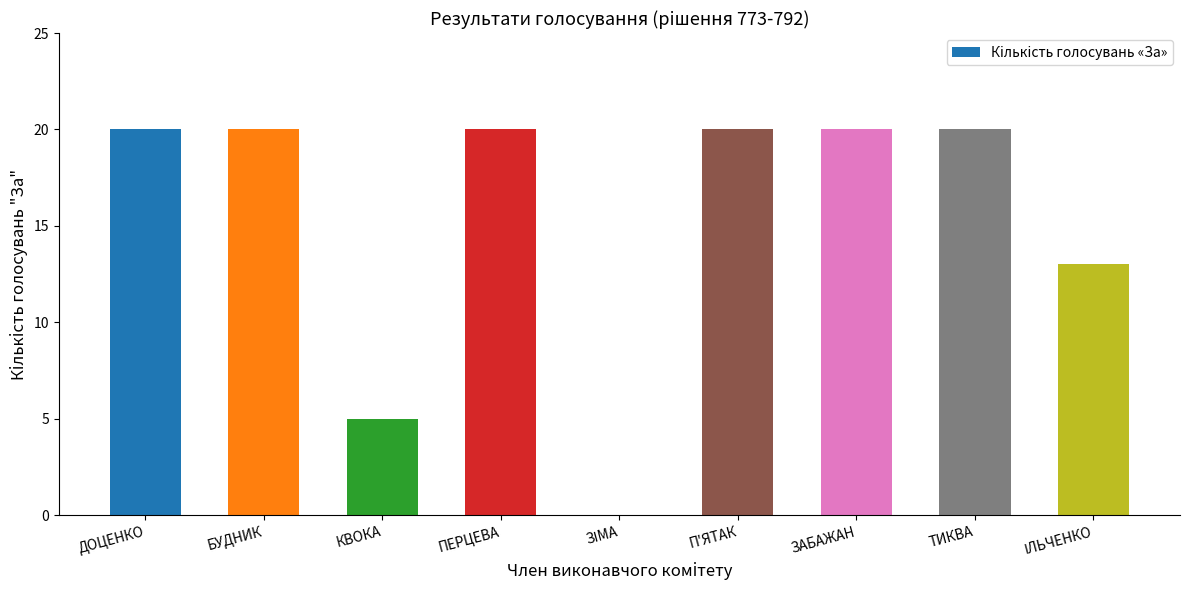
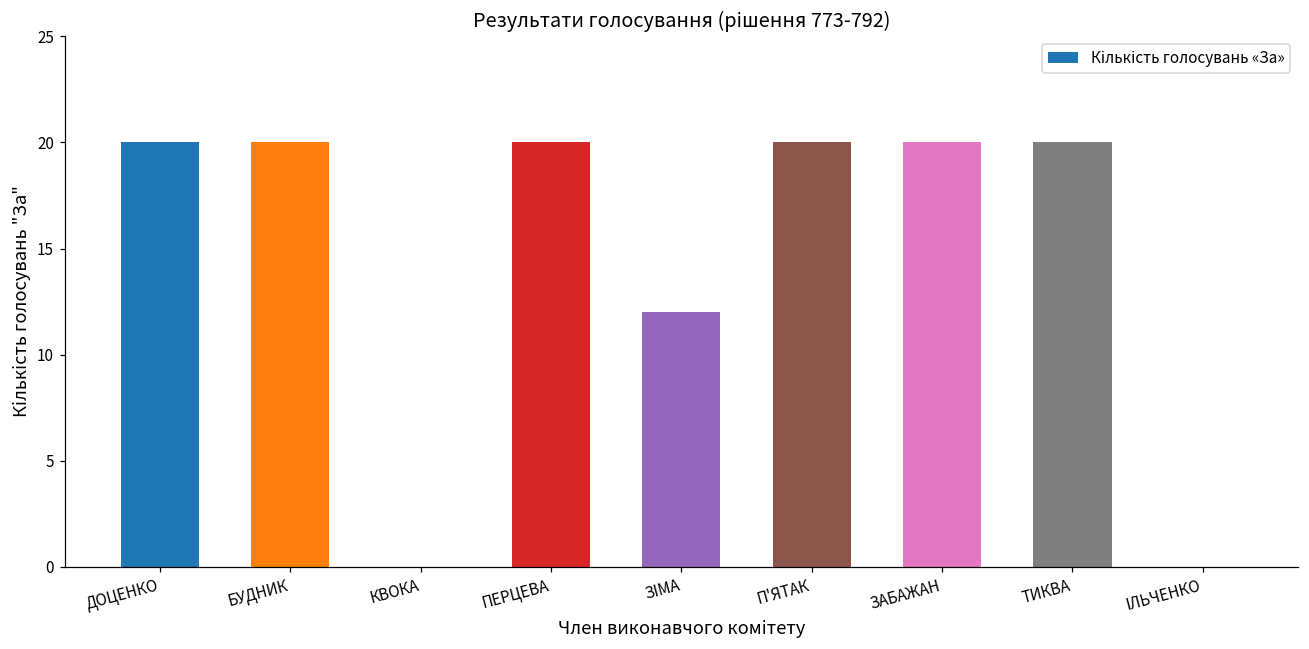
КВОКА: 5 -> 0
ЗІМА: 0 -> 12
ІЛЬЧЕНКО: 13 -> 0
